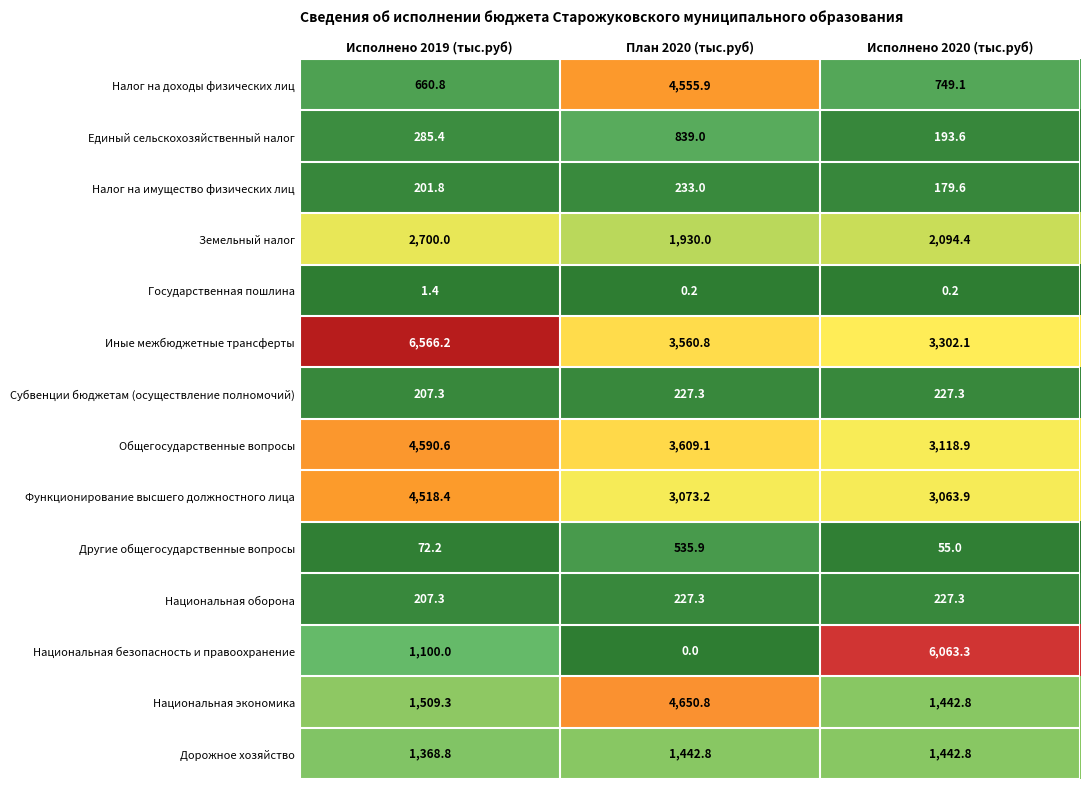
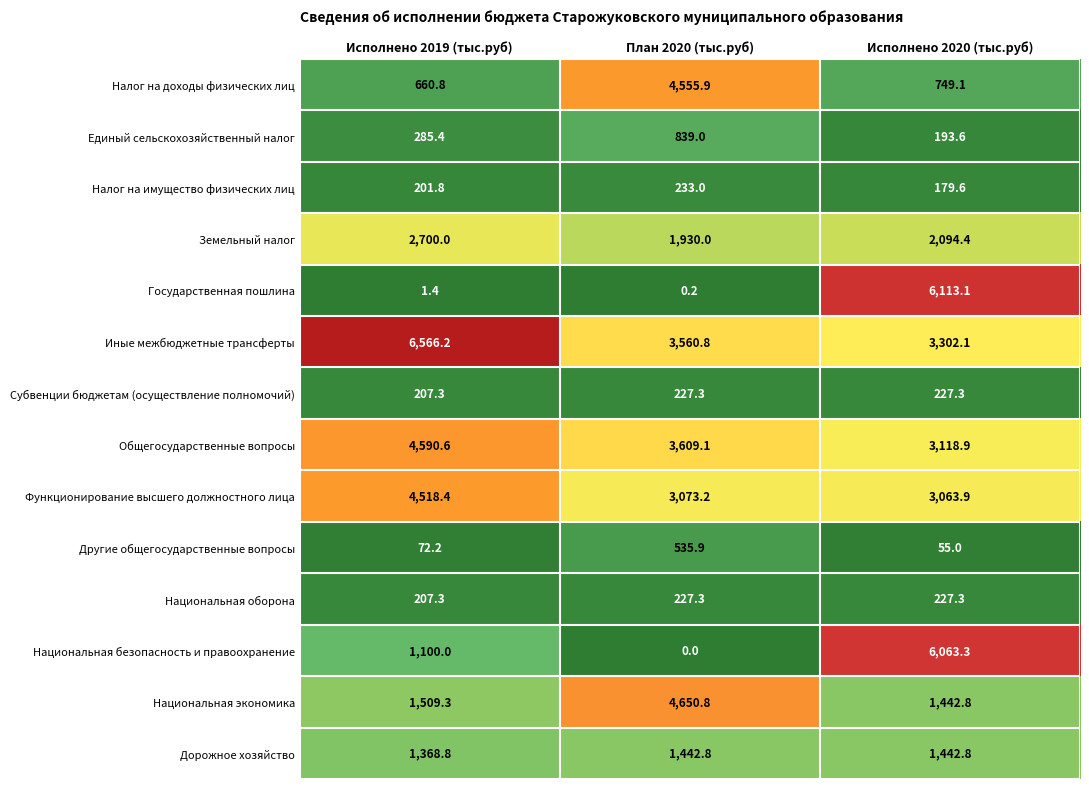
Государственная пошлина, Исполнено 2020 (тыс.руб): 0.2 -> 6,113.1
